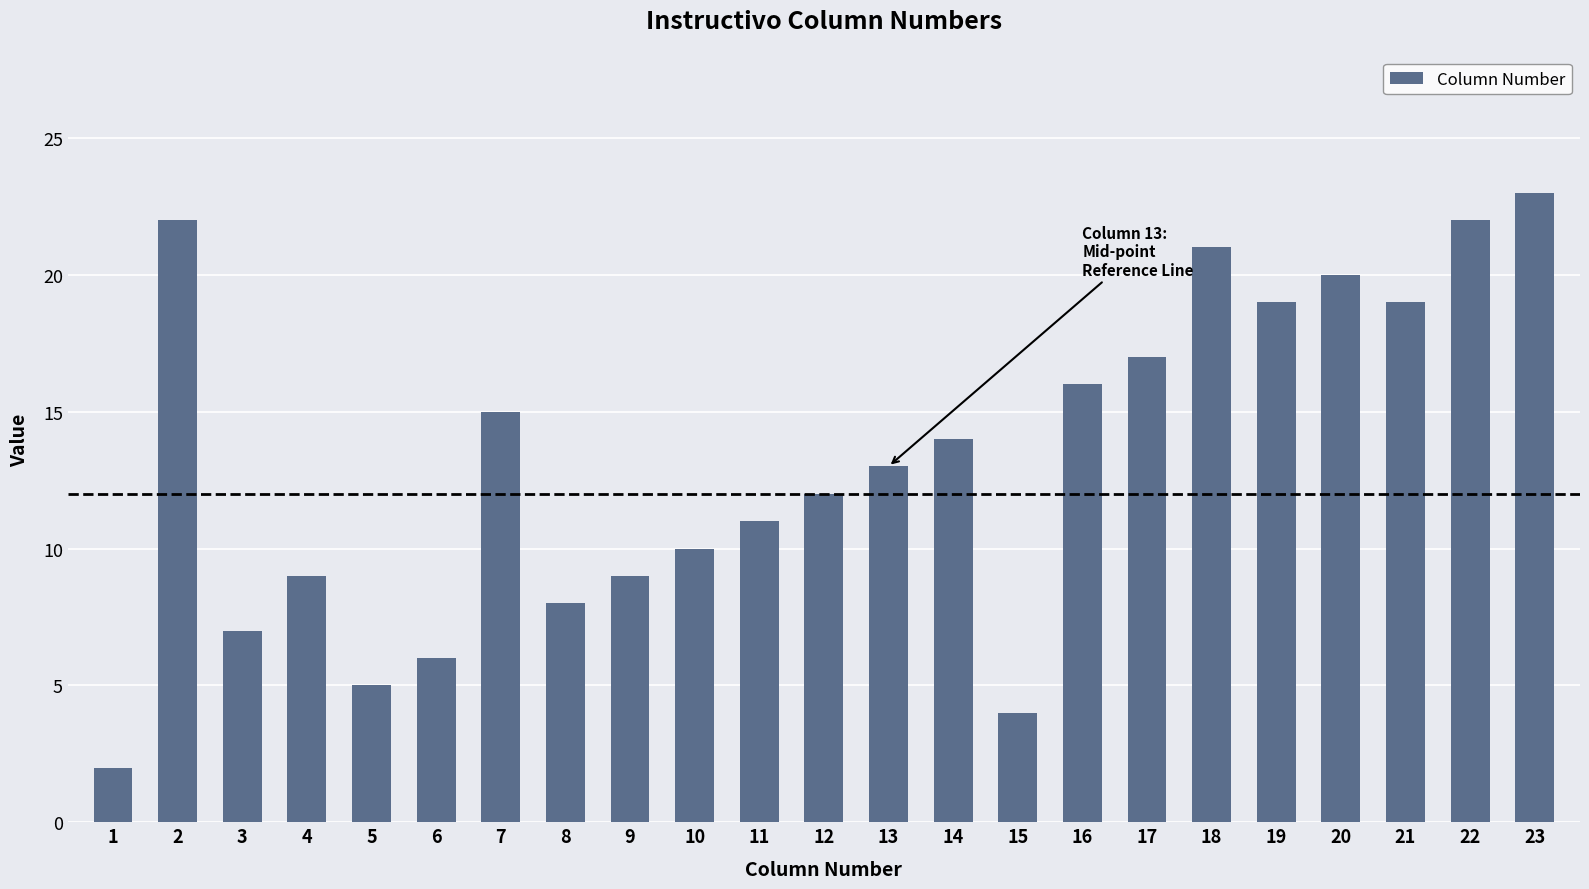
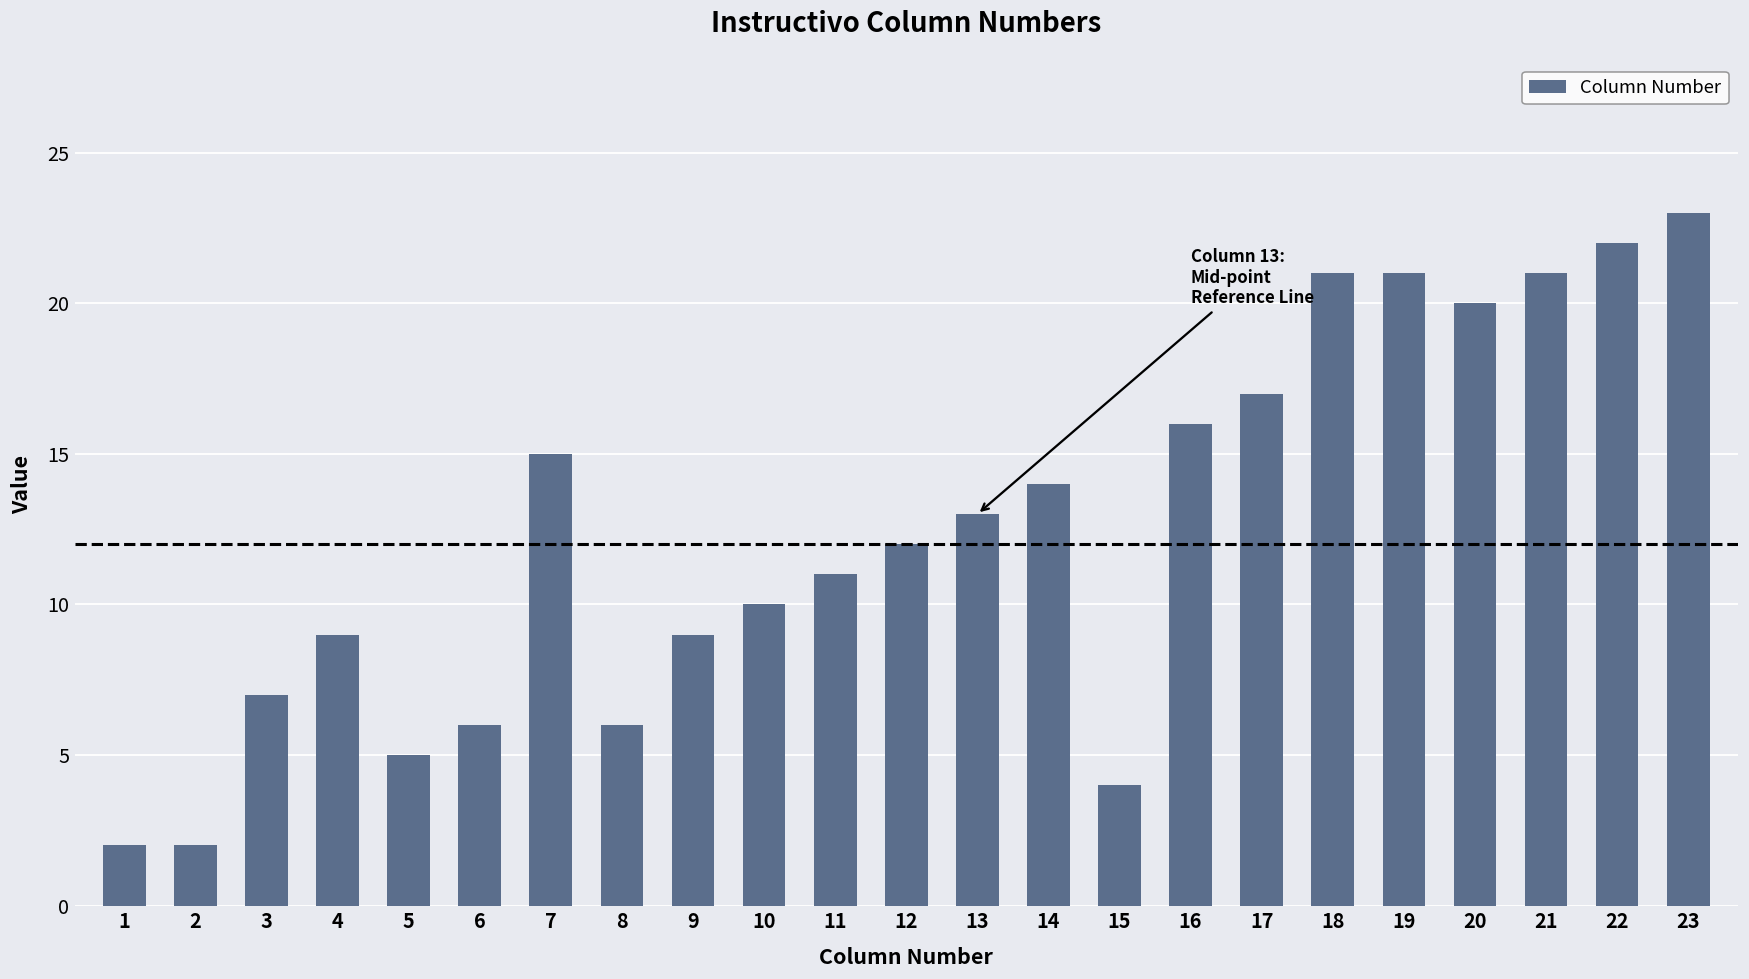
2: 22 -> 2
8: 8 -> 6
19: 19 -> 21
21: 19 -> 21
